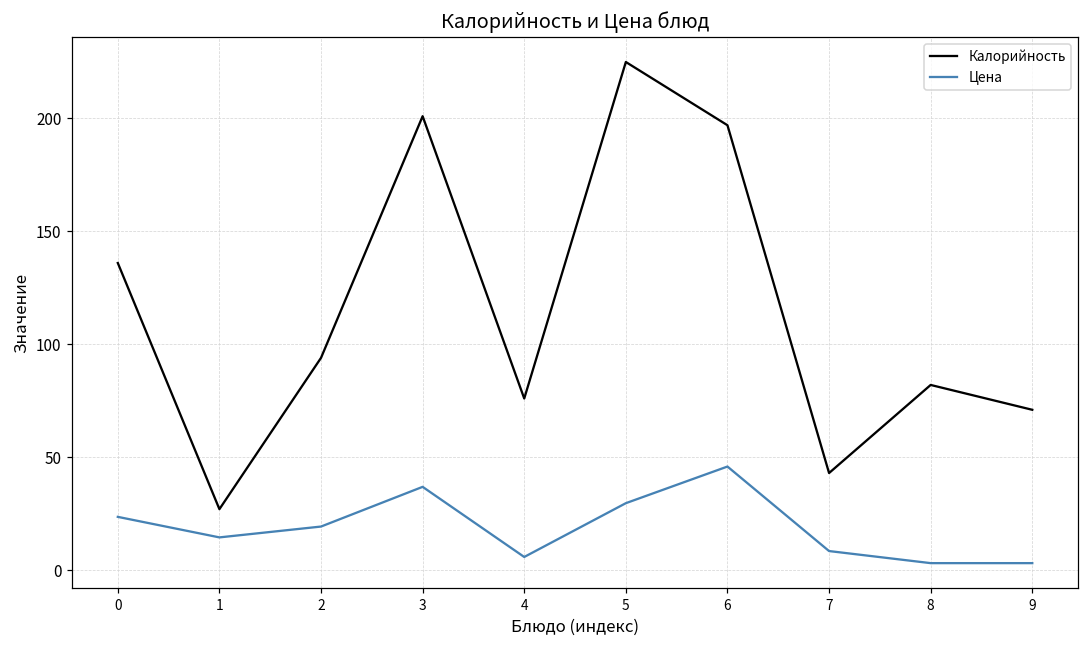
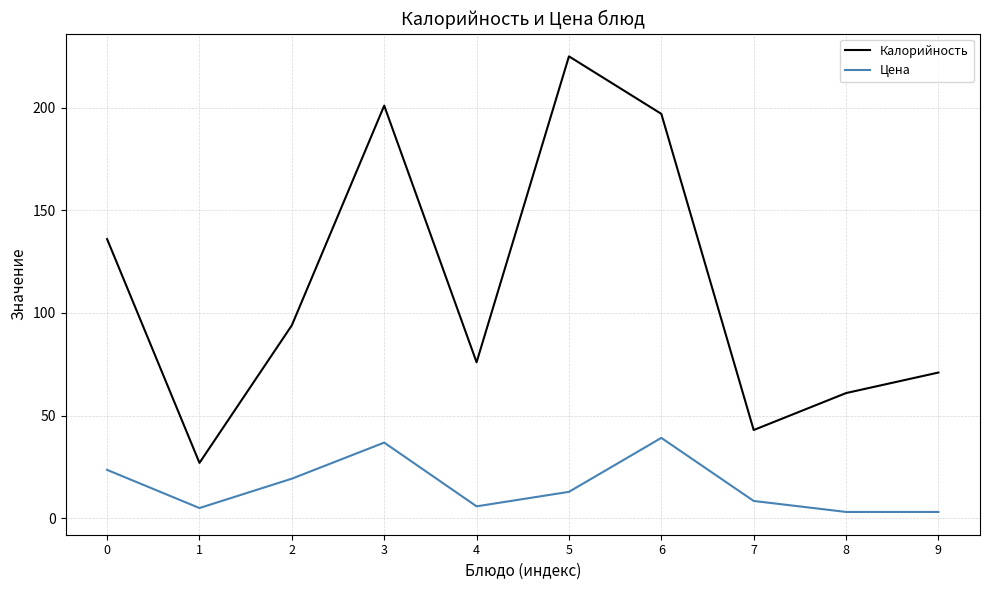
Цена, 1: 15 -> 5
Цена, 5: 30 -> 13
Цена, 6: 46 -> 39
Калорийность, 8: 82 -> 61
